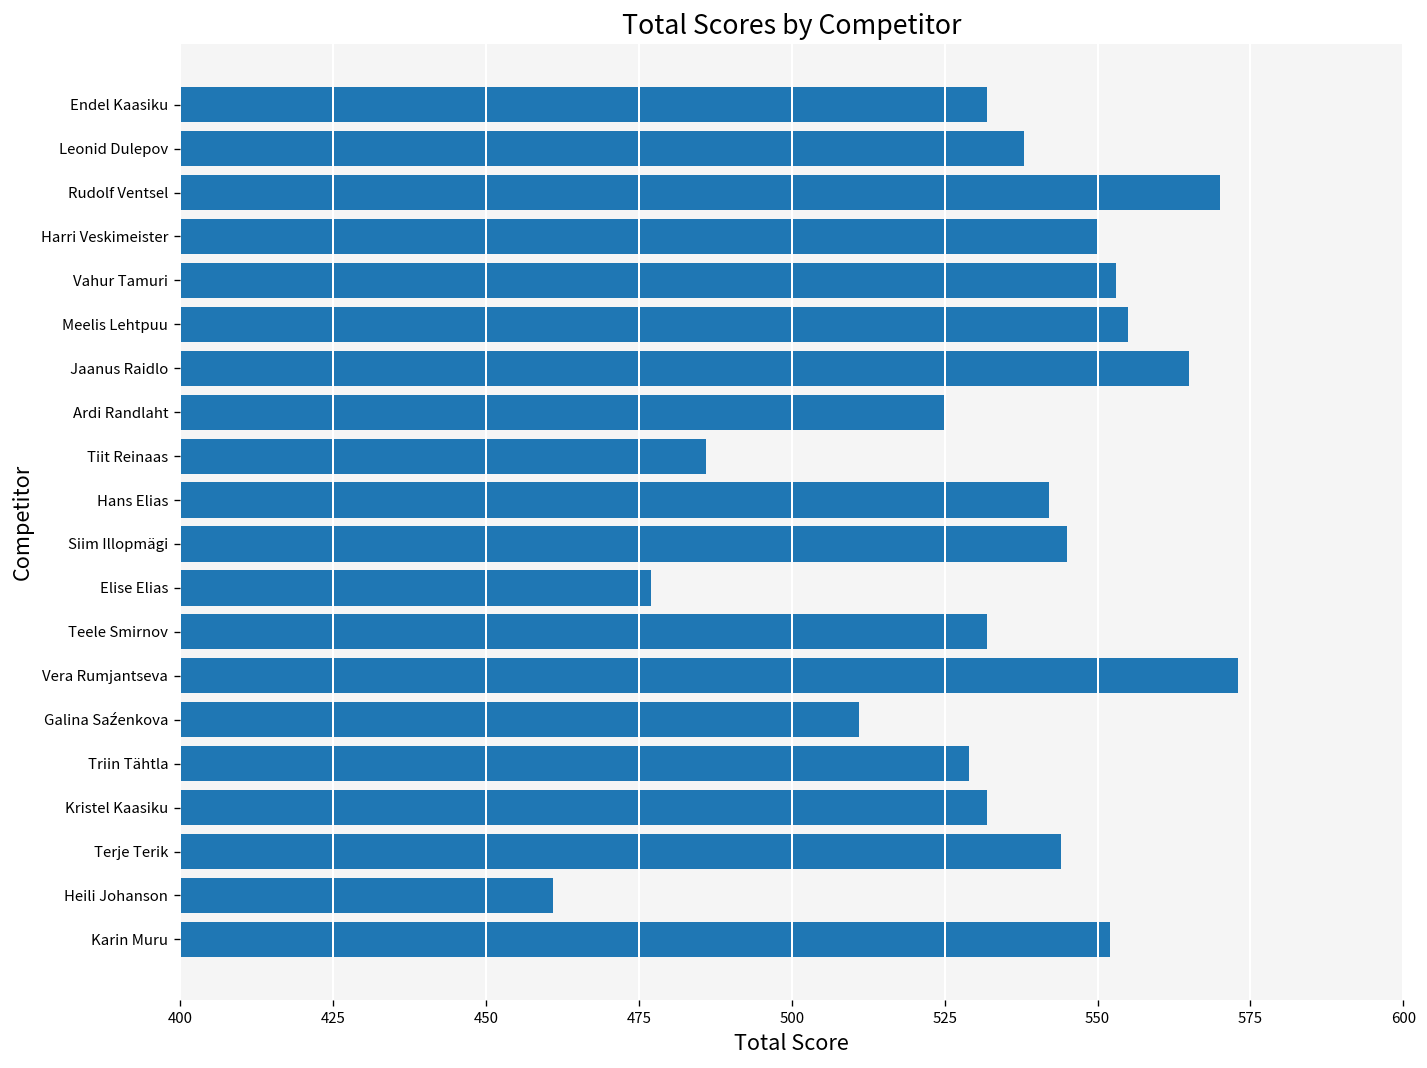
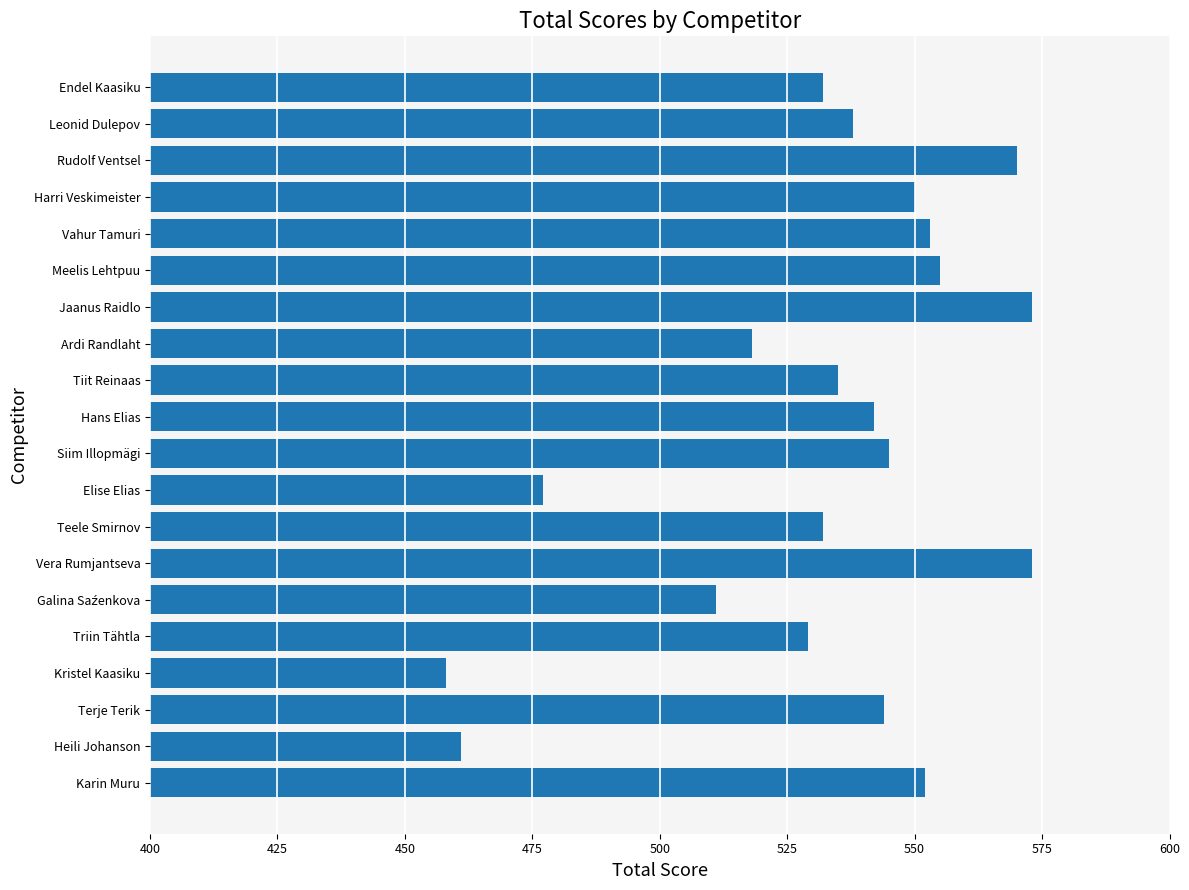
Jaanus Raidlo: 565 -> 573
Ardi Randlaht: 525 -> 518
Tiit Reinaas: 486 -> 535
Kristel Kaasiku: 532 -> 458
